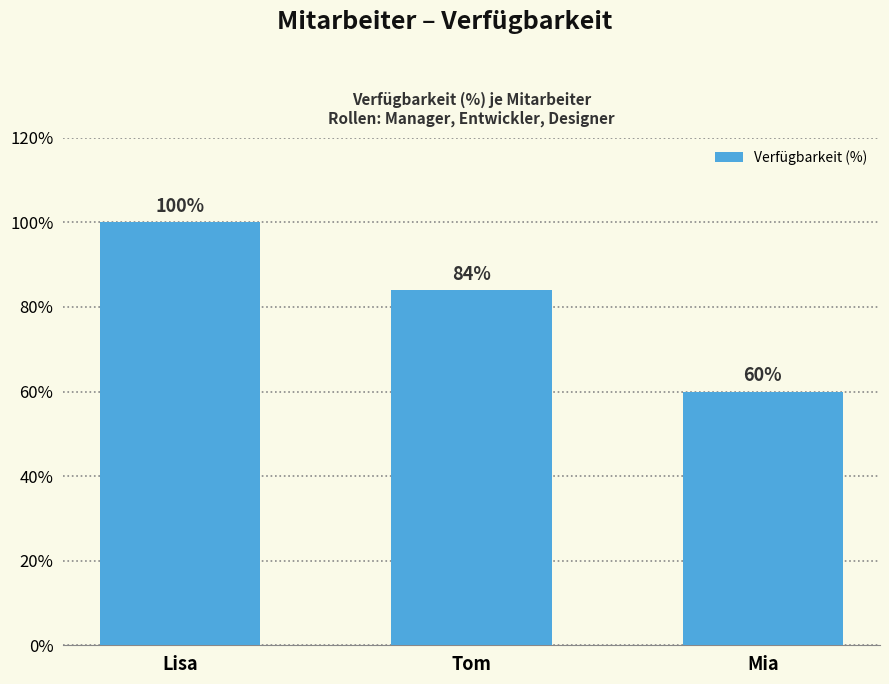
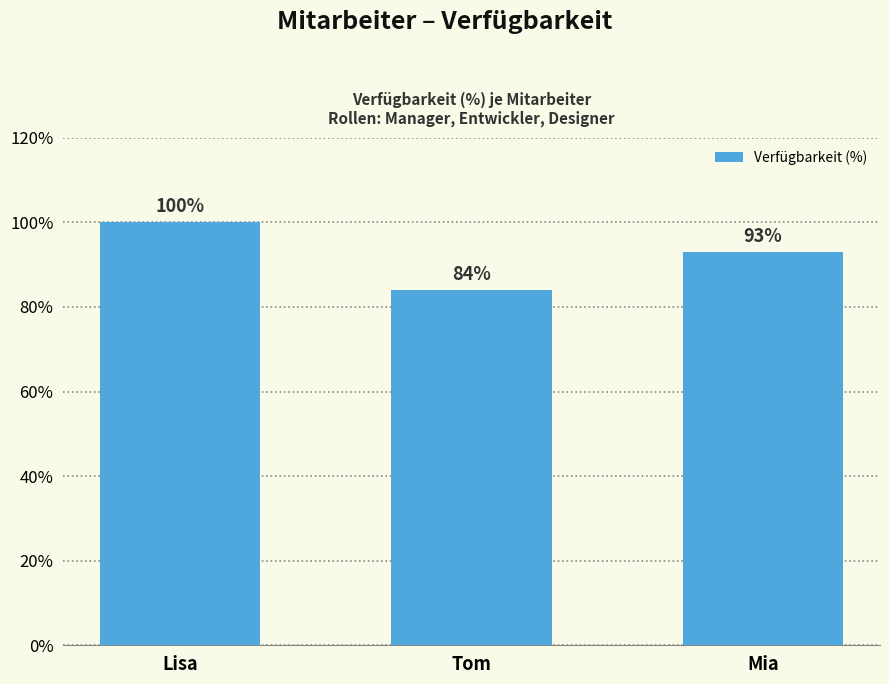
Mia: 60% -> 93%
